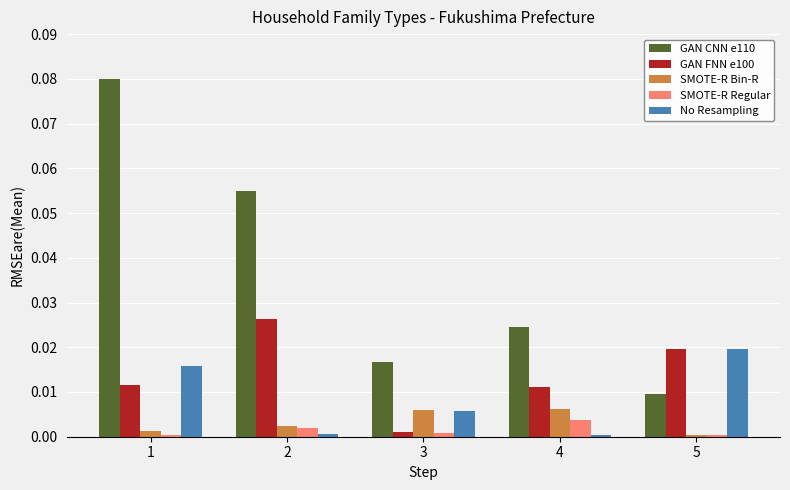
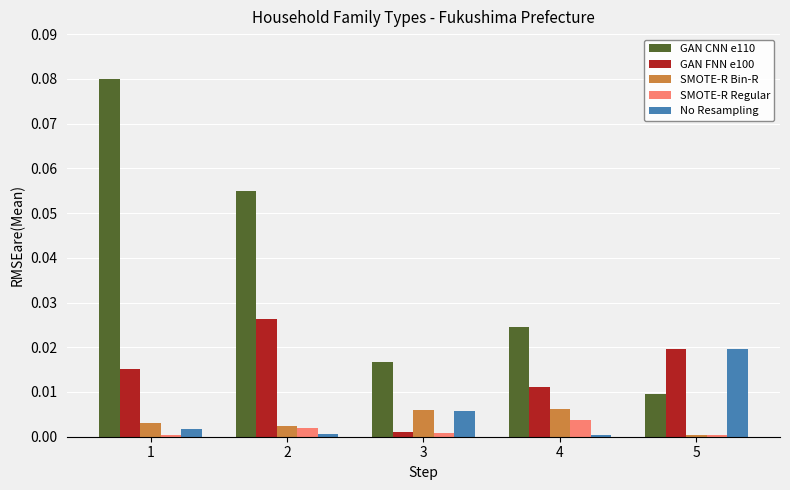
GAN FNN e100, 1: 0.012 -> 0.015
SMOTE-R Bin-R, 1: 0.001 -> 0.003
No Resampling, 1: 0.016 -> 0.002
